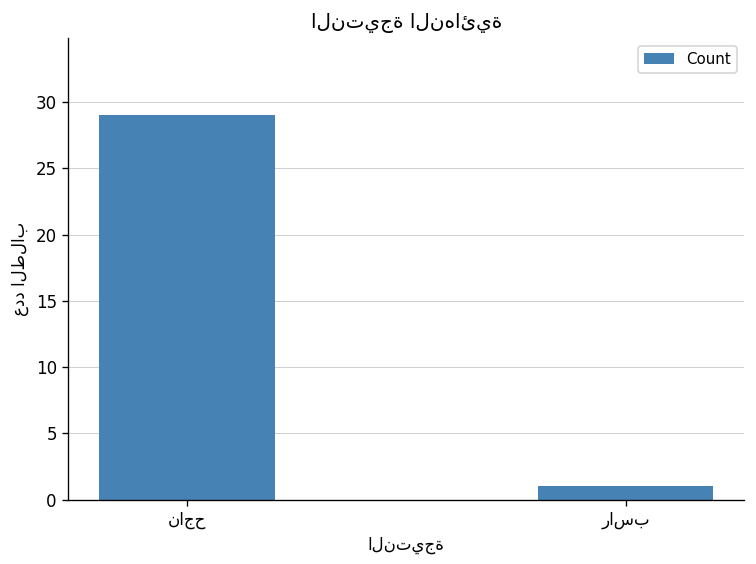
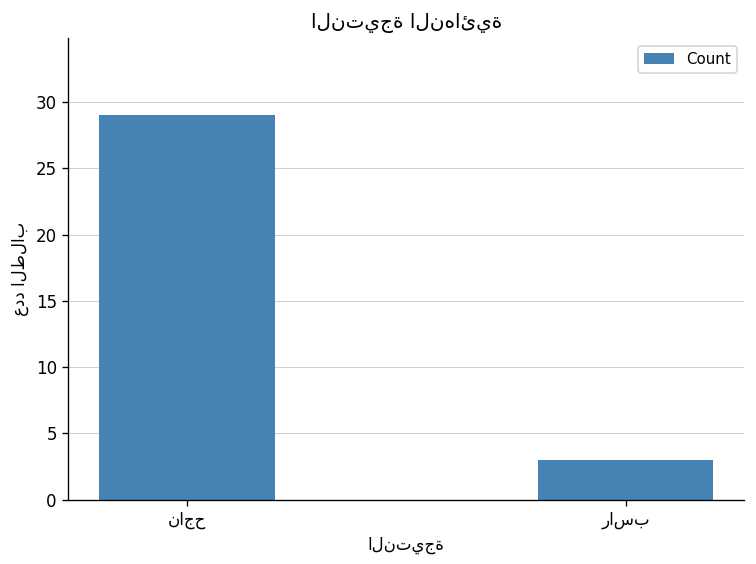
راسب: 1 -> 3
